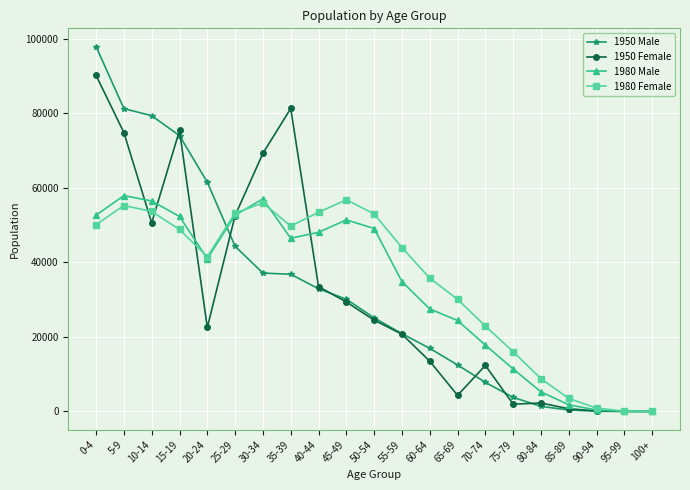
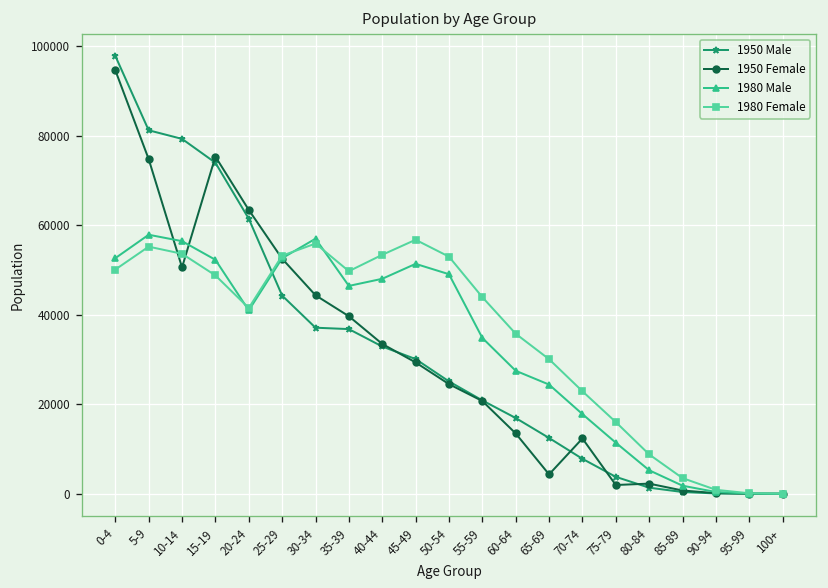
1950 Female, 0-4: 90000 -> 95000
1950 Female, 20-24: 23000 -> 63000
1950 Female, 30-34: 69000 -> 44000
1950 Female, 35-39: 81000 -> 40000
